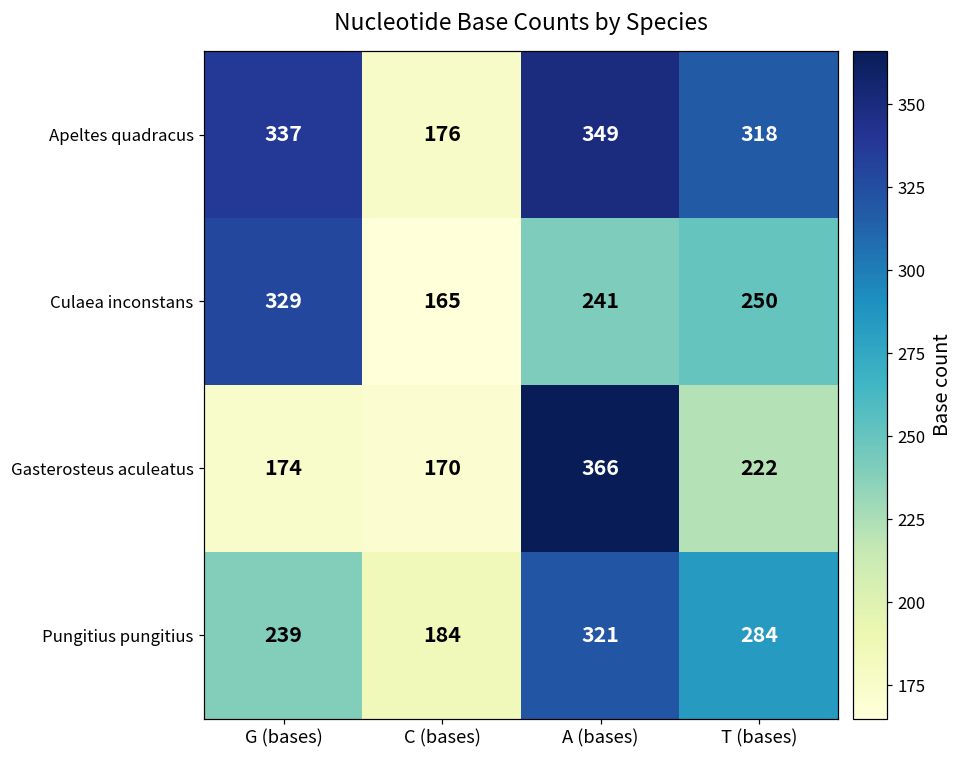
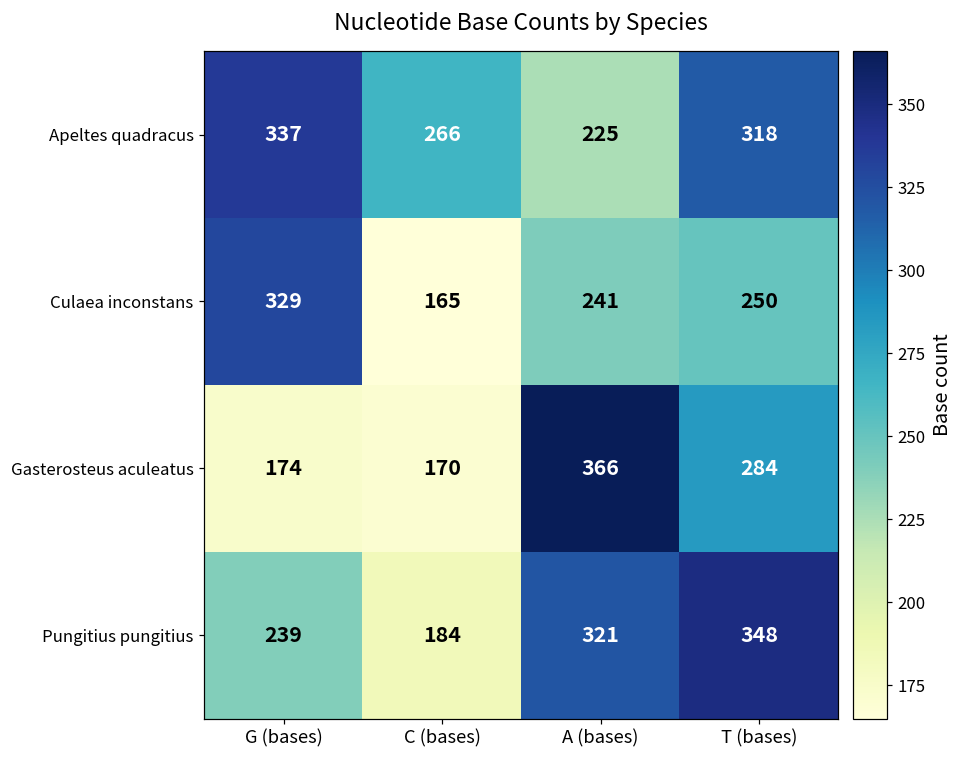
Apeltes quadracus, C (bases): 176 -> 266
Apeltes quadracus, A (bases): 349 -> 225
Gasterosteus aculeatus, T (bases): 222 -> 284
Pungitius pungitius, T (bases): 284 -> 348
